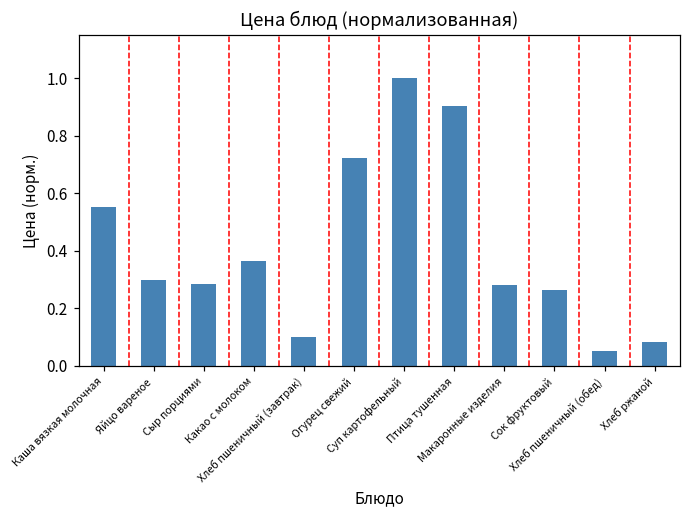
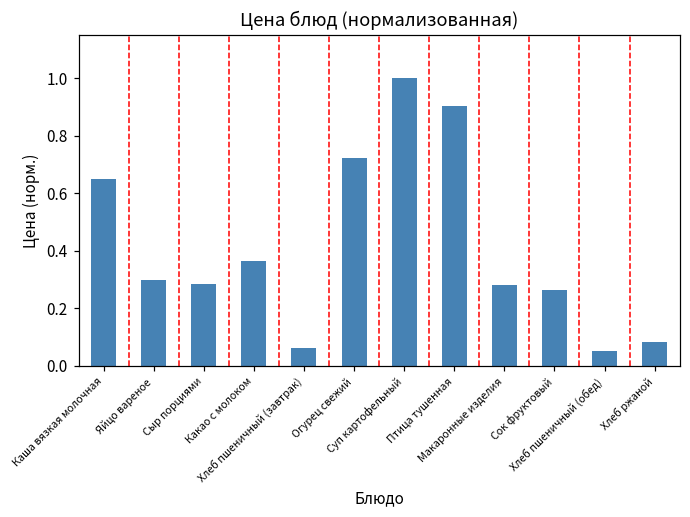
Каша вязкая молочная: 0.55 -> 0.65
Хлеб пшеничный (завтрак): 0.10 -> 0.06
